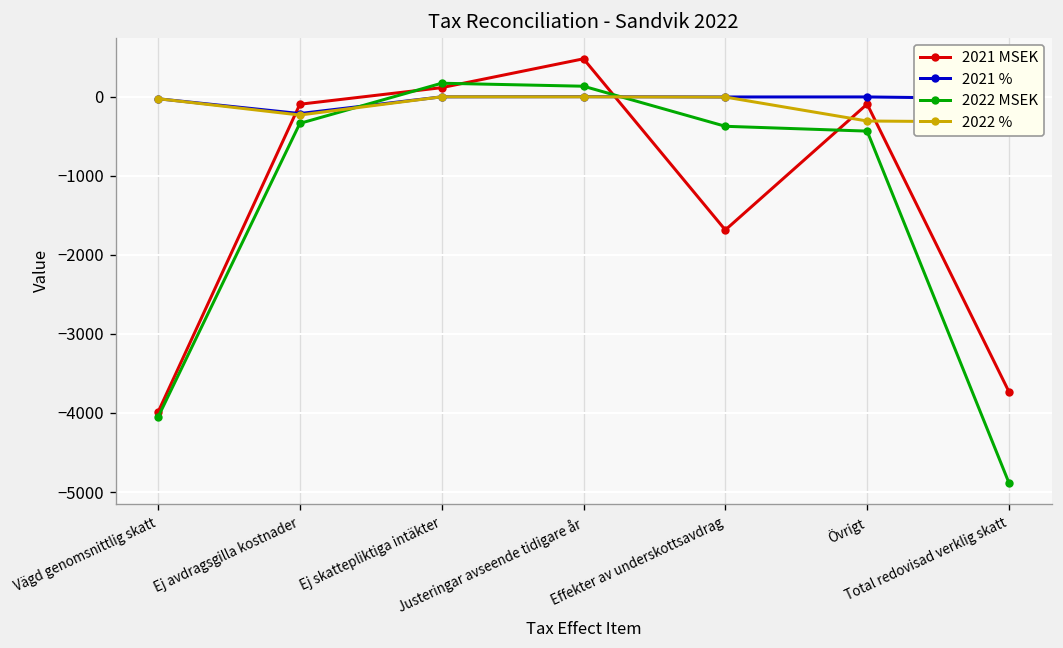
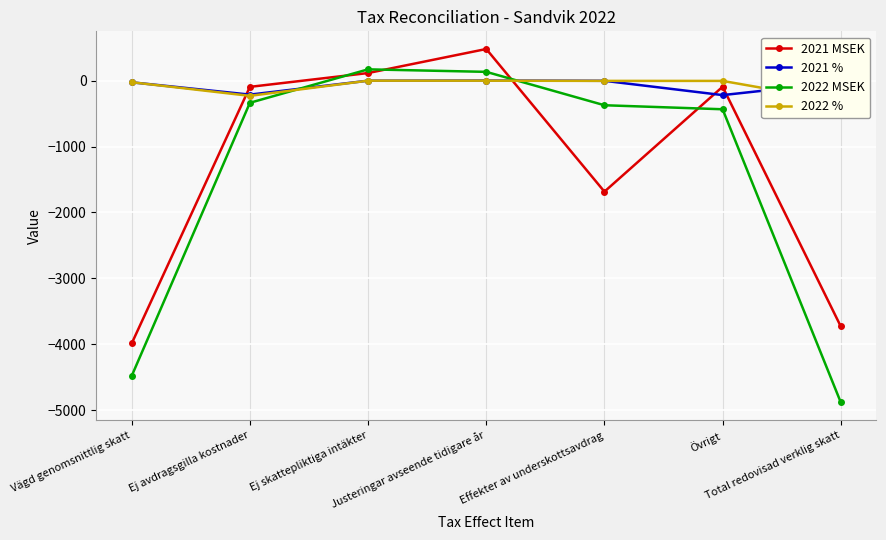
2022 MSEK, Vägd genomsnittlig skatt: -4100 -> -4500
2021 %, Övrigt: 0 -> -200
2022 %, Övrigt: -300 -> 0
